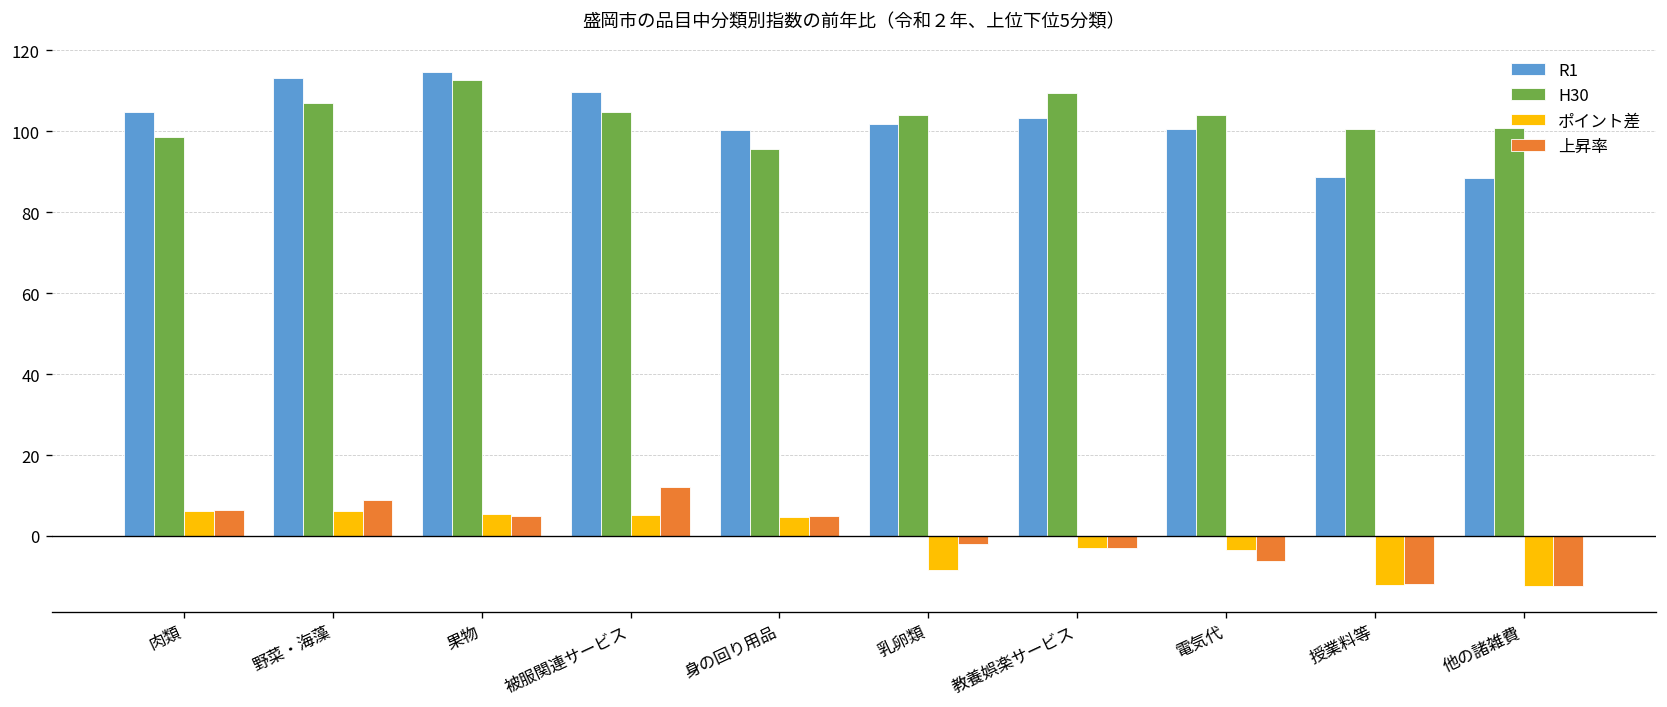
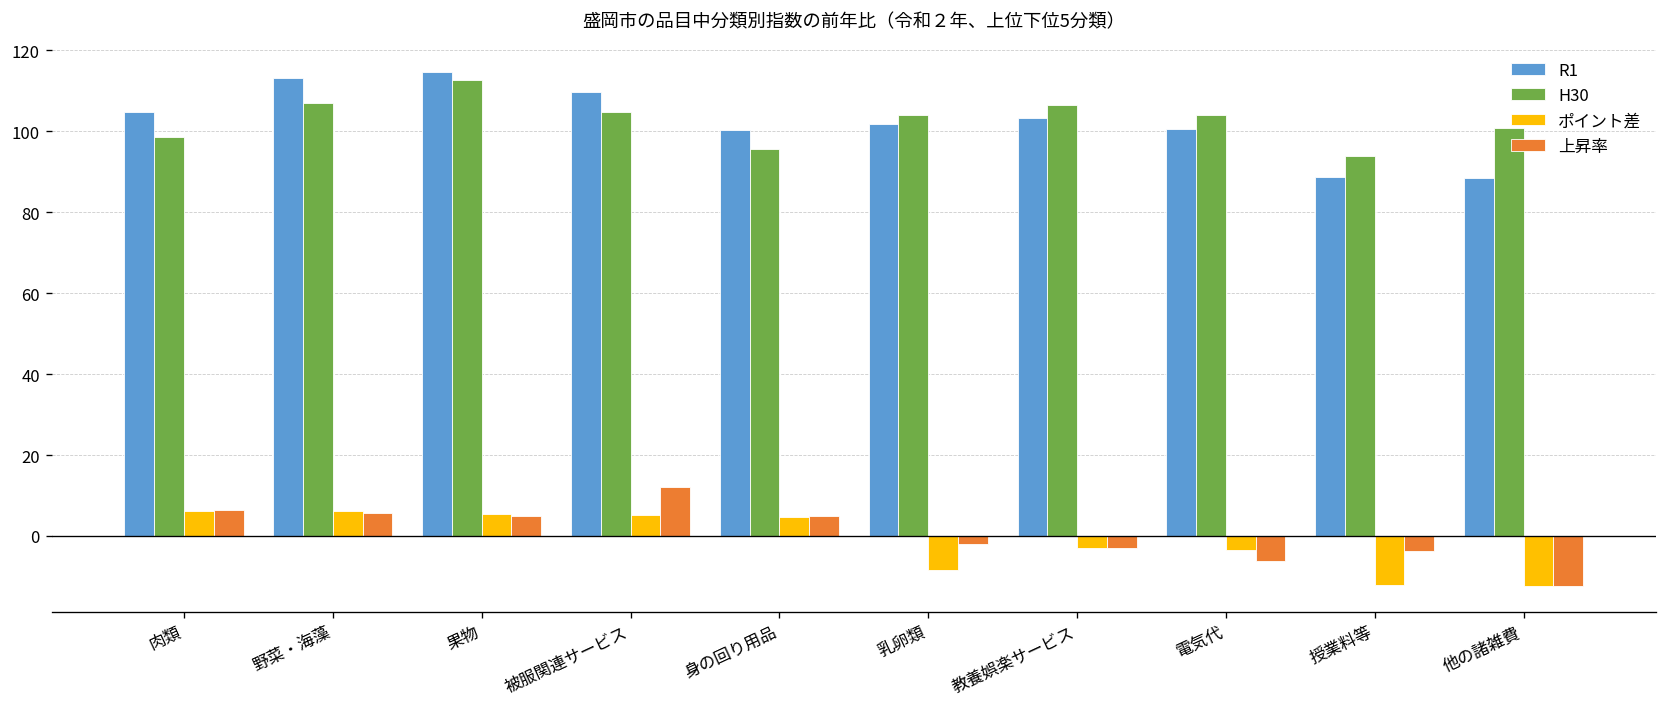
上昇率, 野菜・海藻: 9 -> 6
H30, 教養娯楽サービス: 110 -> 107
H30, 授業料等: 101 -> 94
上昇率, 授業料等: -12 -> -4
